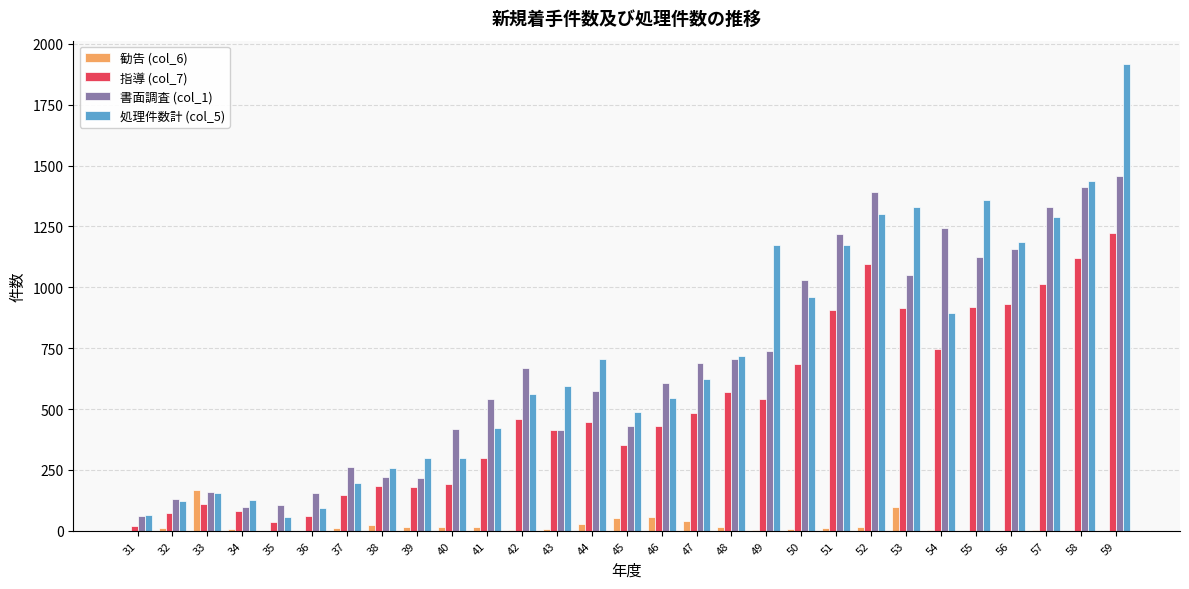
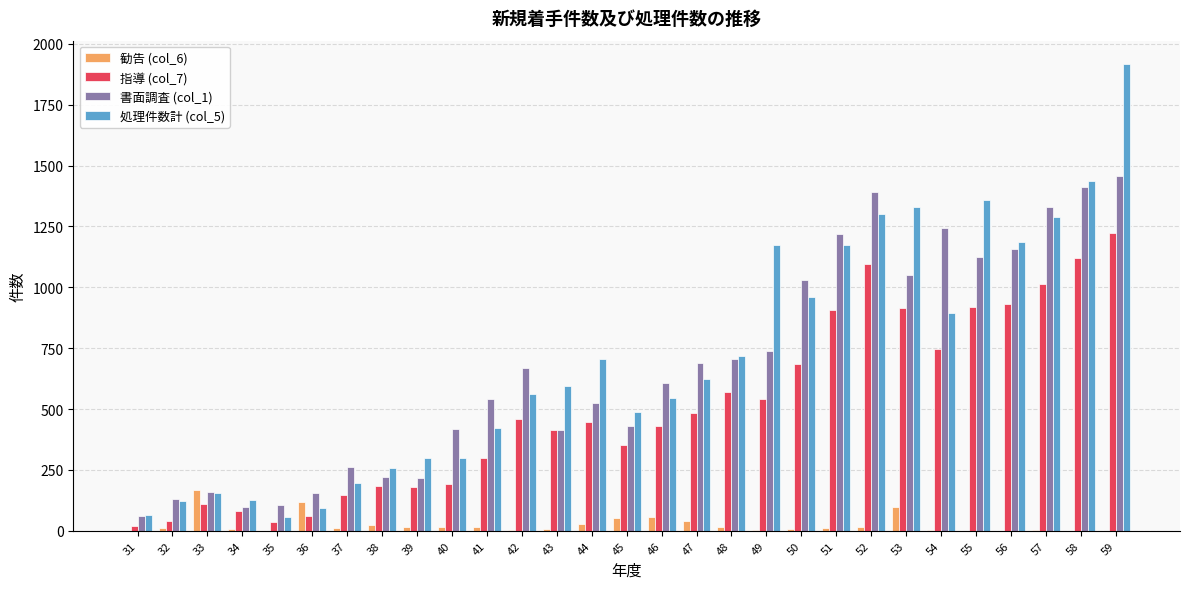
指導 (col_7), 32: 70 -> 40
勧告 (col_6), 36: 0 -> 120
書面調査 (col_1), 44: 580 -> 530
